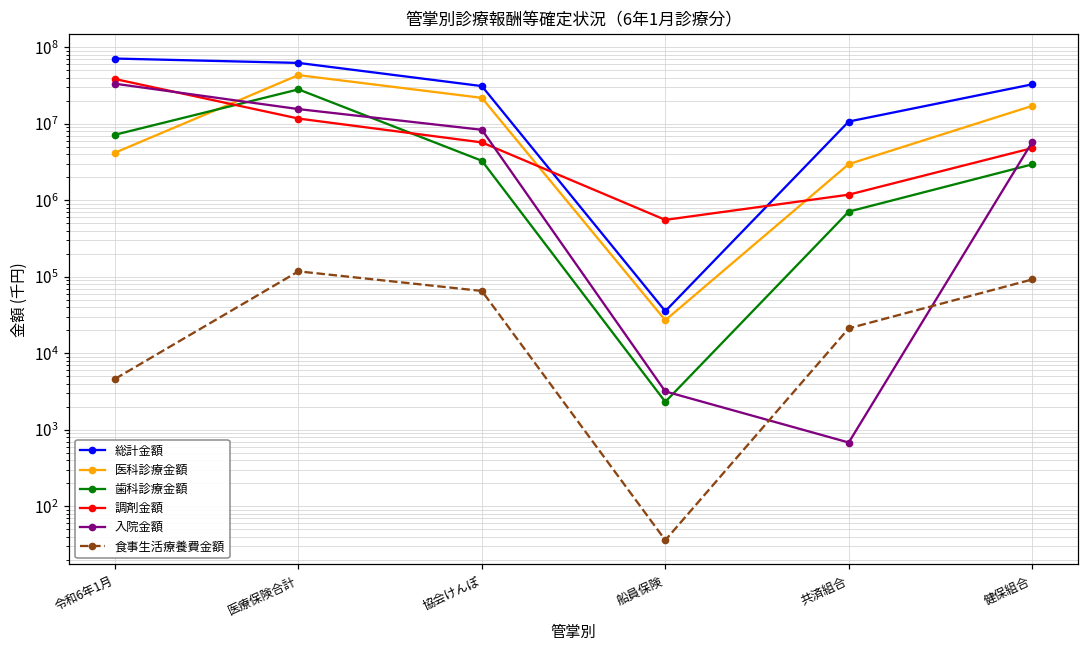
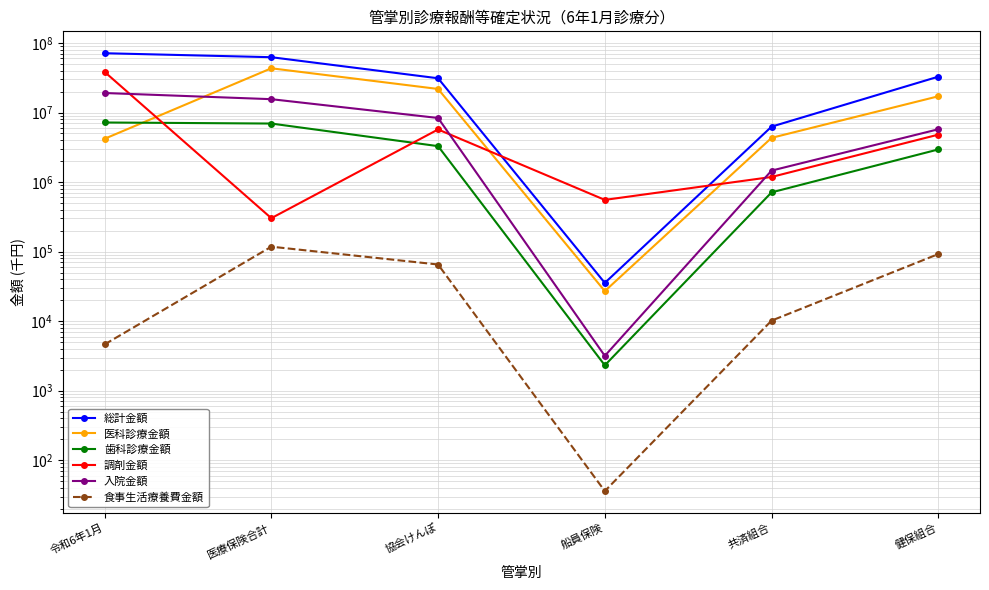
入院金額, 令和6年1月: 30000000 -> 19000000
歯科診療金額, 医療保険合計: 28000000 -> 7000000
調剤金額, 医療保険合計: 12000000 -> 300000
総計金額, 共済組合: 11000000 -> 6000000
医科診療金額, 共済組合: 3000000 -> 4000000
入院金額, 共済組合: 700 -> 1500000
食事生活療養費金額, 共済組合: 21000 -> 10000
